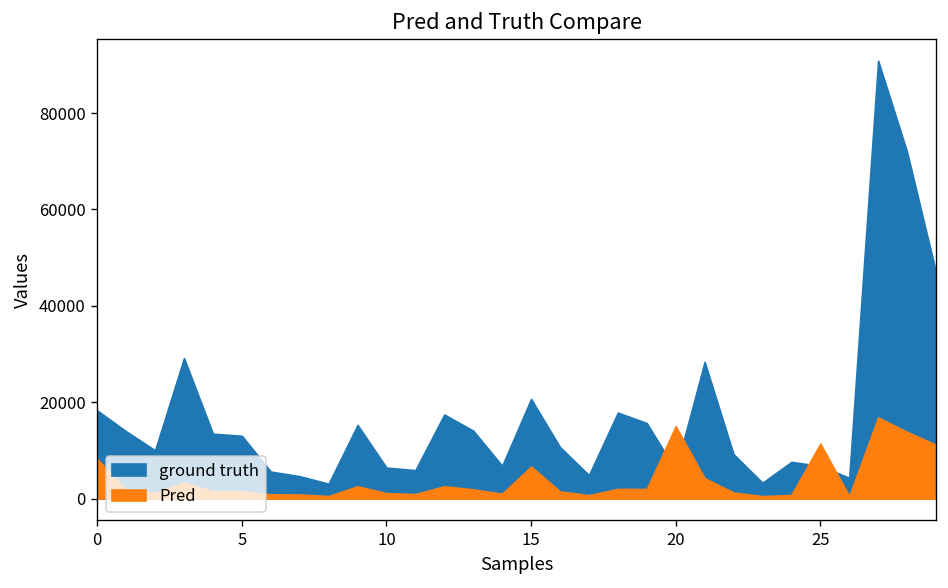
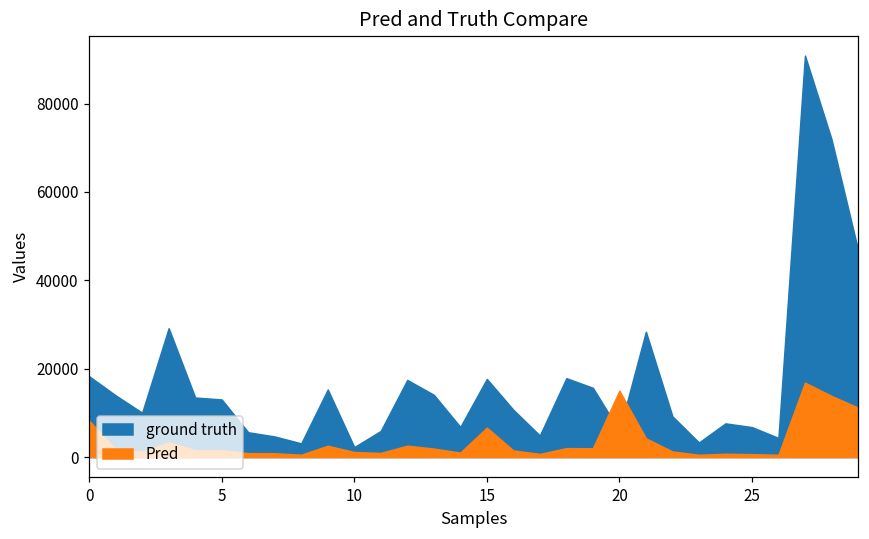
ground truth, 10: 6000 -> 2000
ground truth, 15: 21000 -> 18000
Pred, 25: 11000 -> 1000
